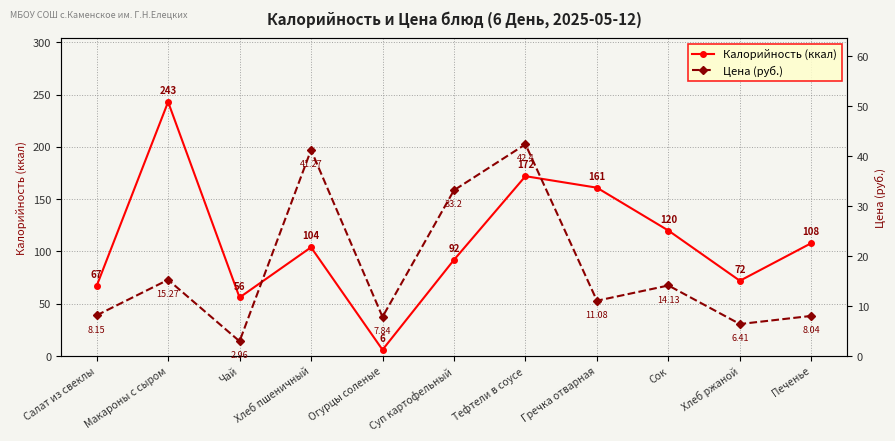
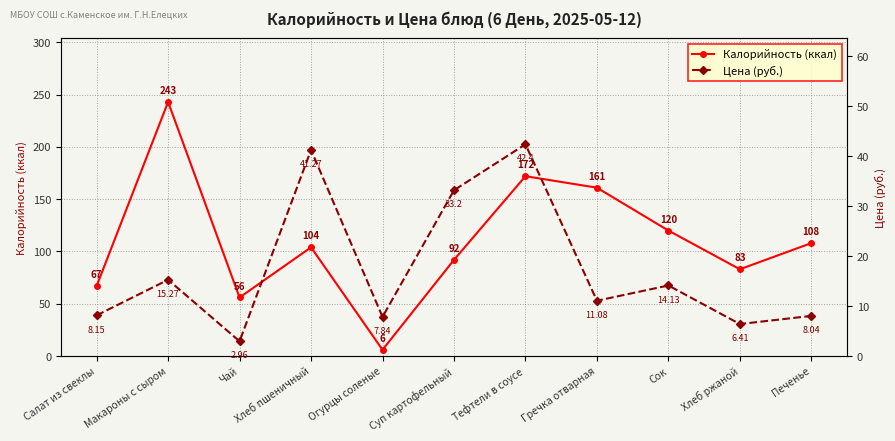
Калорийность (ккал), Хлеб ржаной: 72 -> 83
